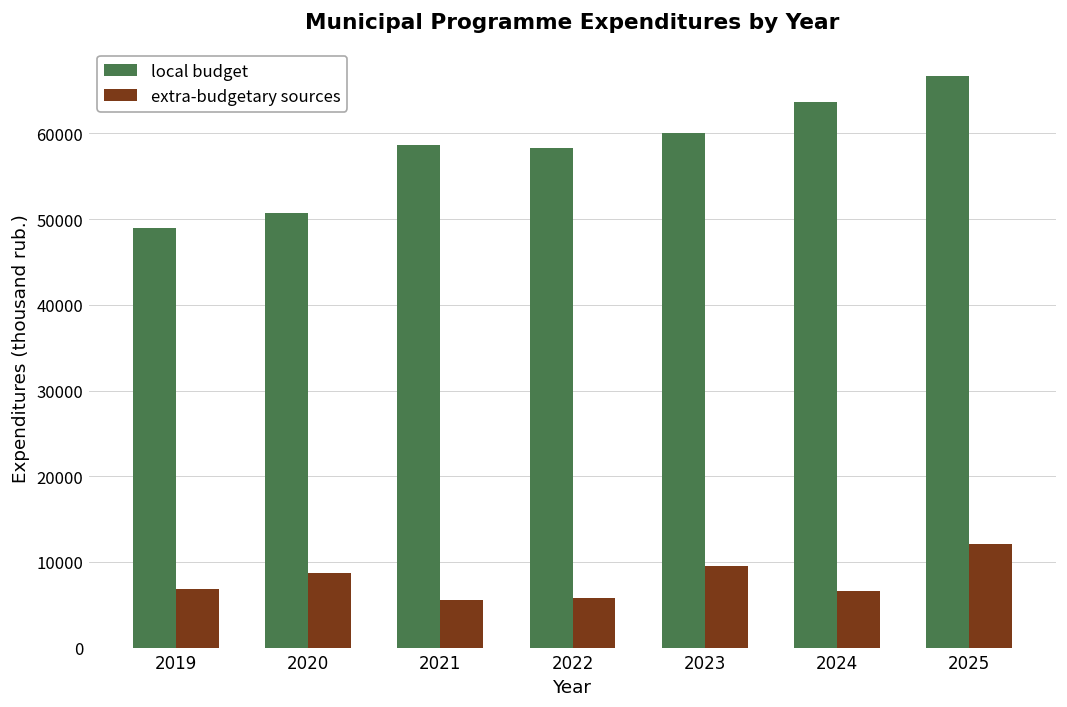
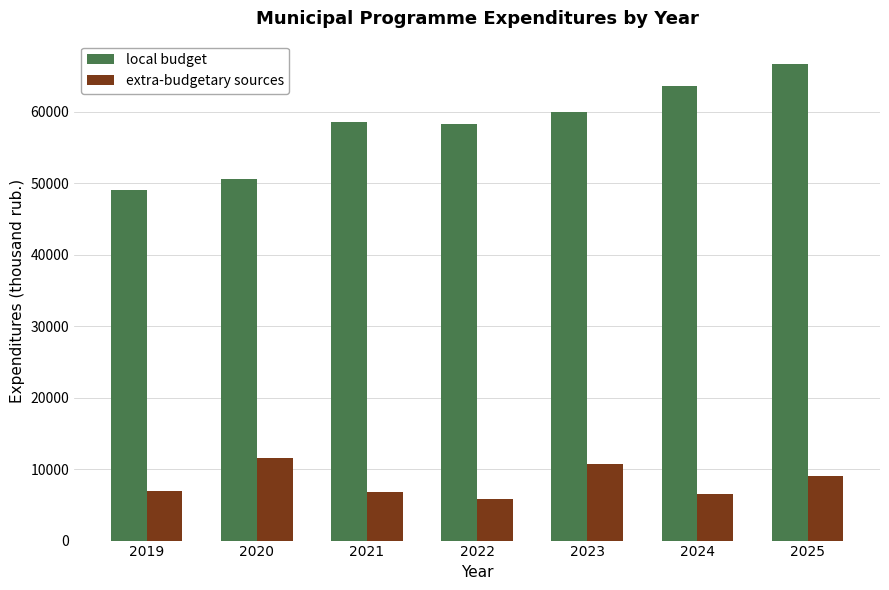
extra-budgetary sources, 2020: 9000 -> 11000
extra-budgetary sources, 2021: 6000 -> 7000
extra-budgetary sources, 2023: 10000 -> 11000
extra-budgetary sources, 2025: 12000 -> 9000
